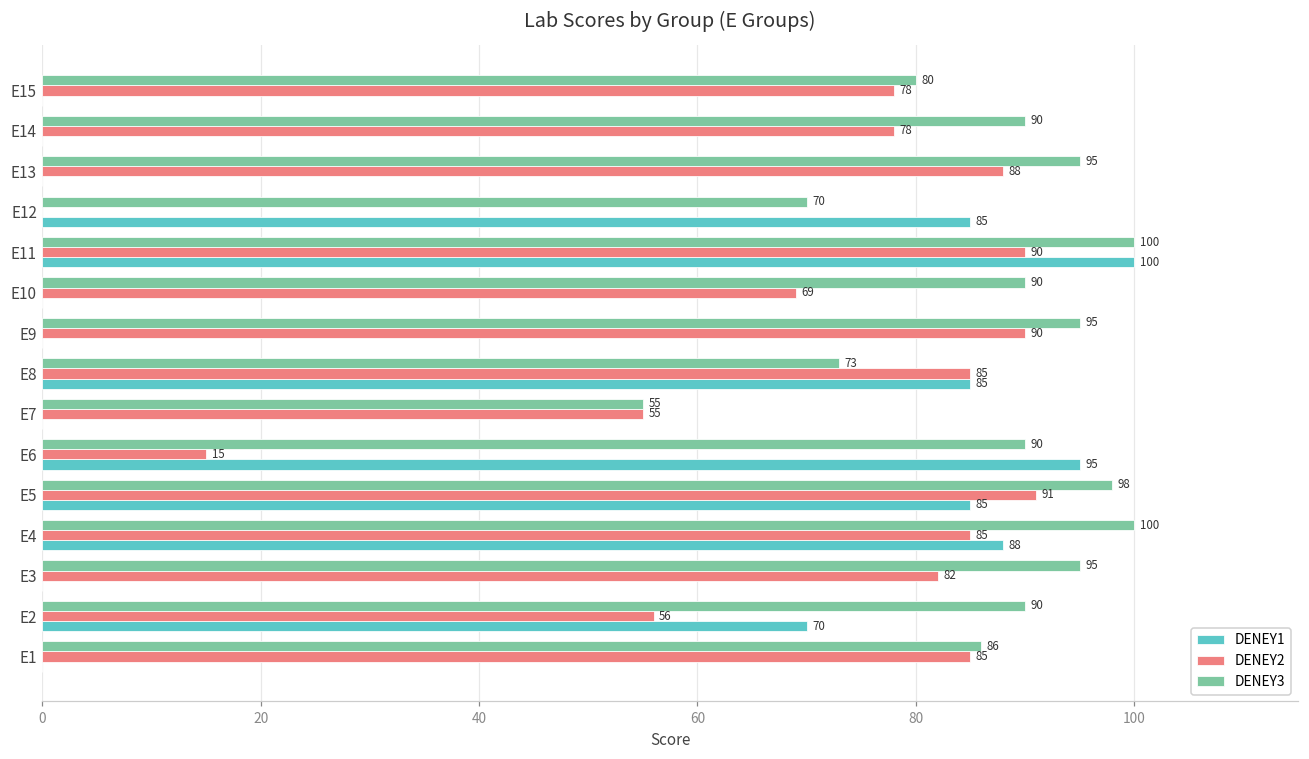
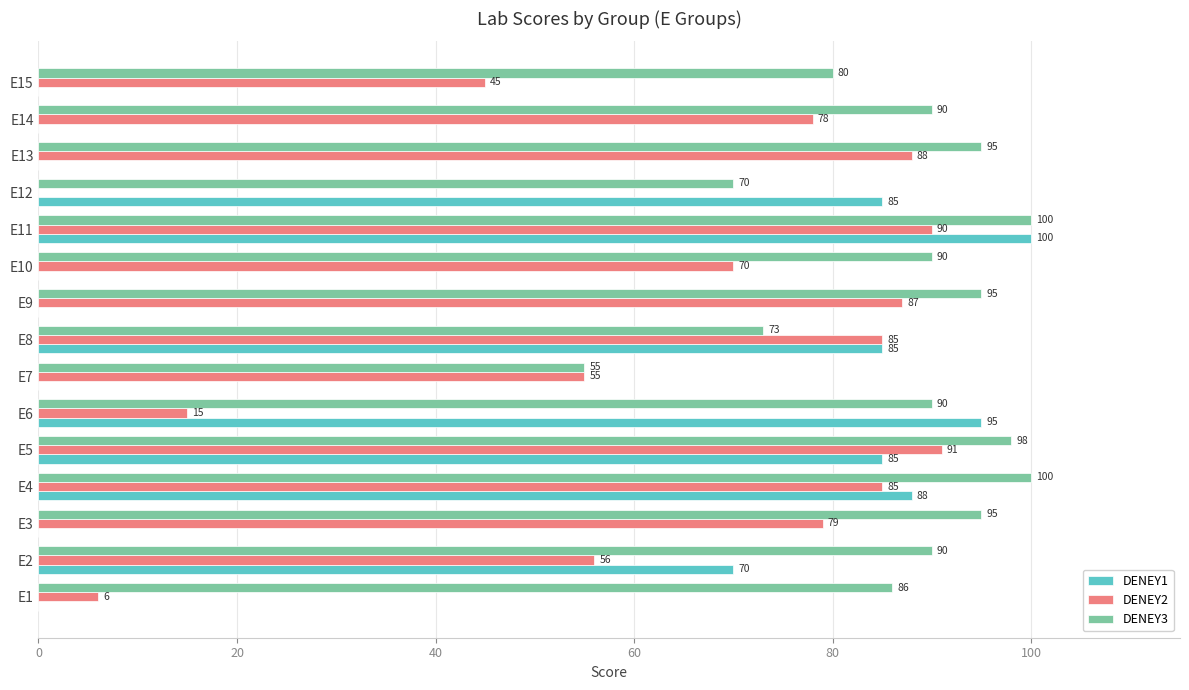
DENEY2, E15: 78 -> 45
DENEY2, E10: 69 -> 70
DENEY2, E9: 90 -> 87
DENEY2, E3: 82 -> 79
DENEY2, E1: 85 -> 6
